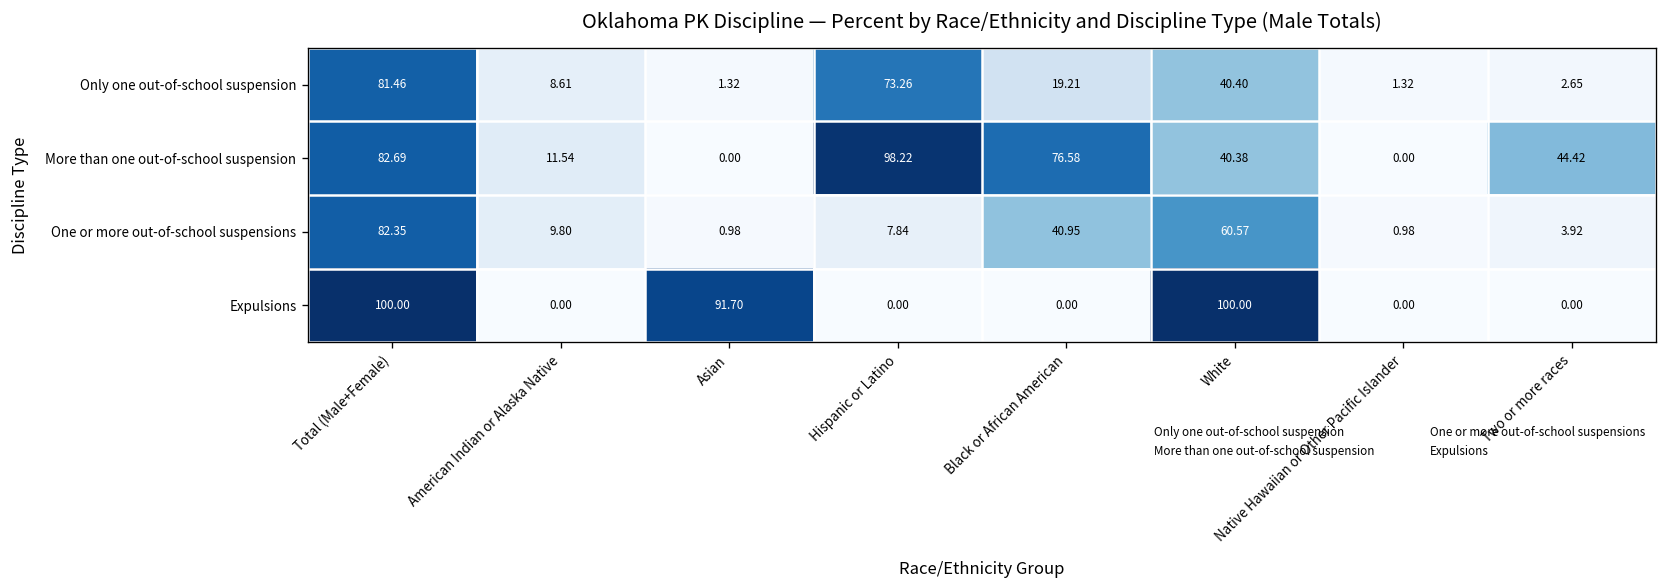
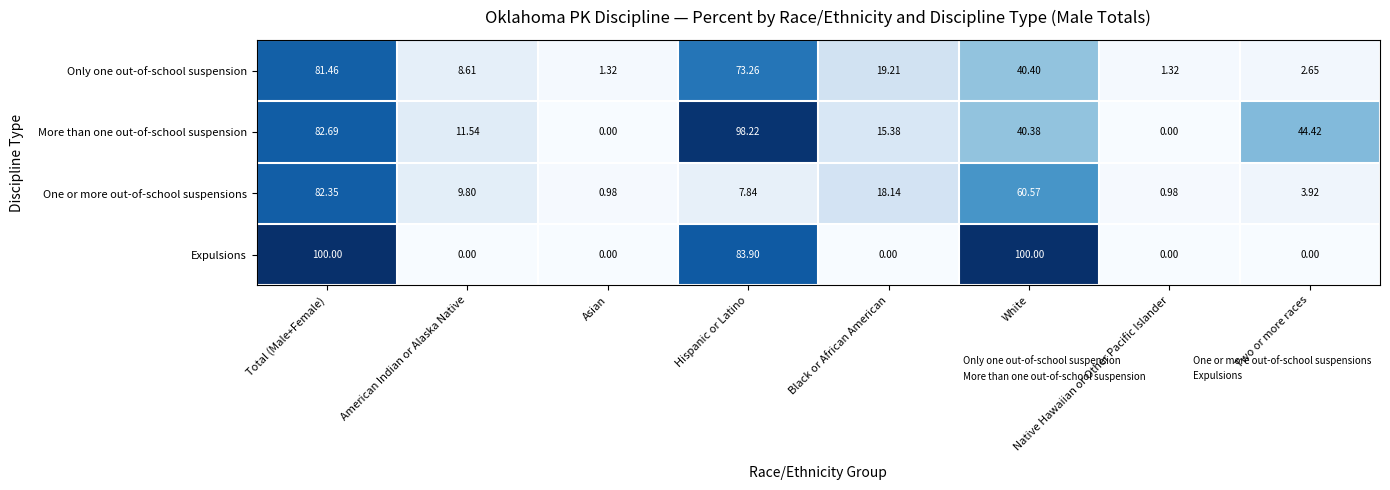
More than one out-of-school suspension, Black or African American: 76.58 -> 15.38
One or more out-of-school suspensions, Black or African American: 40.95 -> 18.14
Expulsions, Asian: 91.70 -> 0.00
Expulsions, Hispanic or Latino: 0.00 -> 83.90
